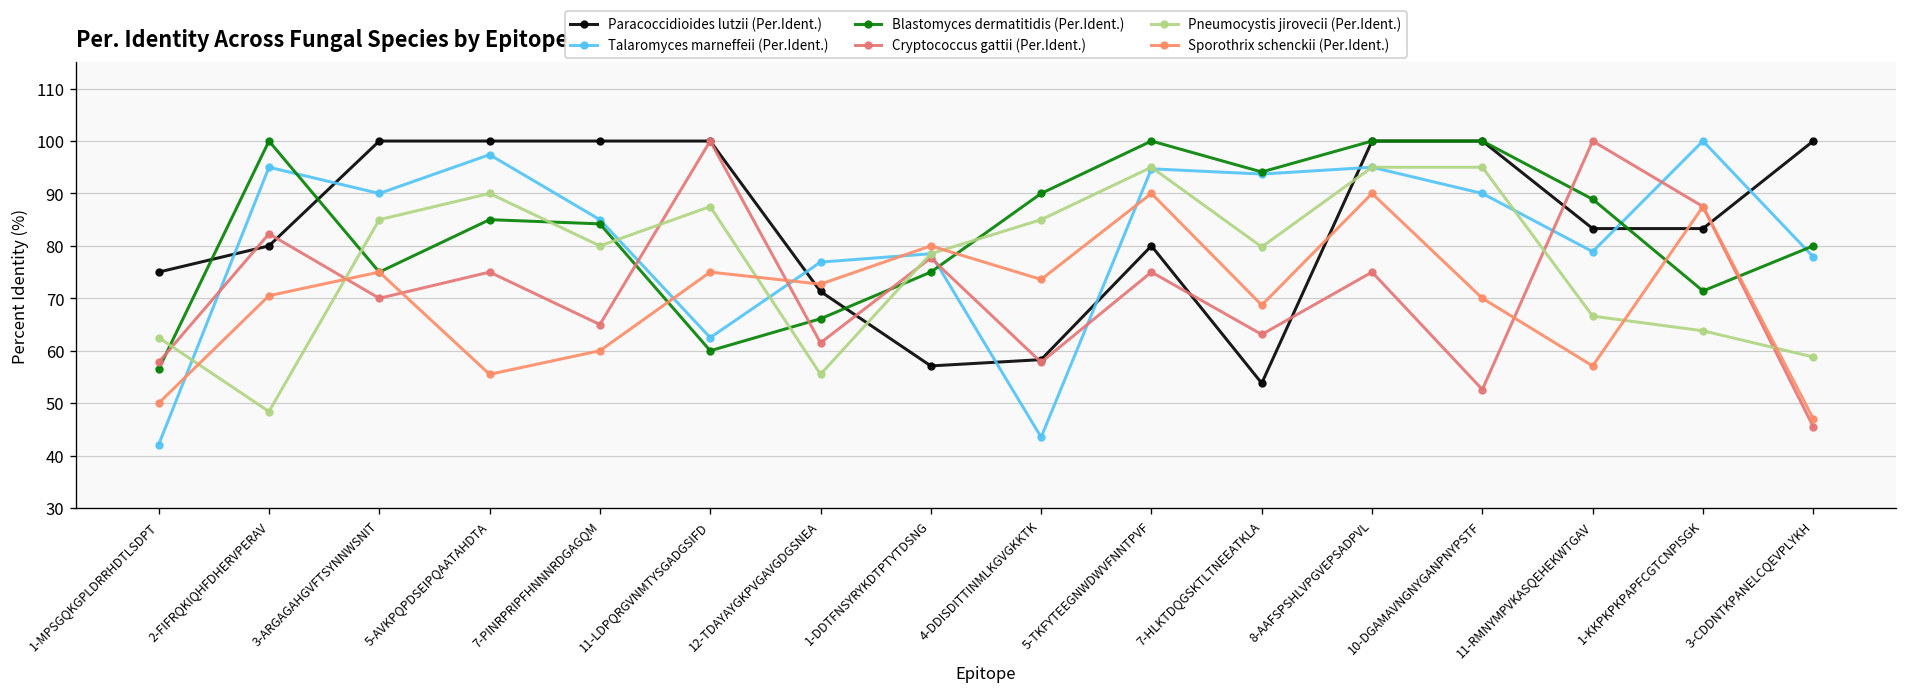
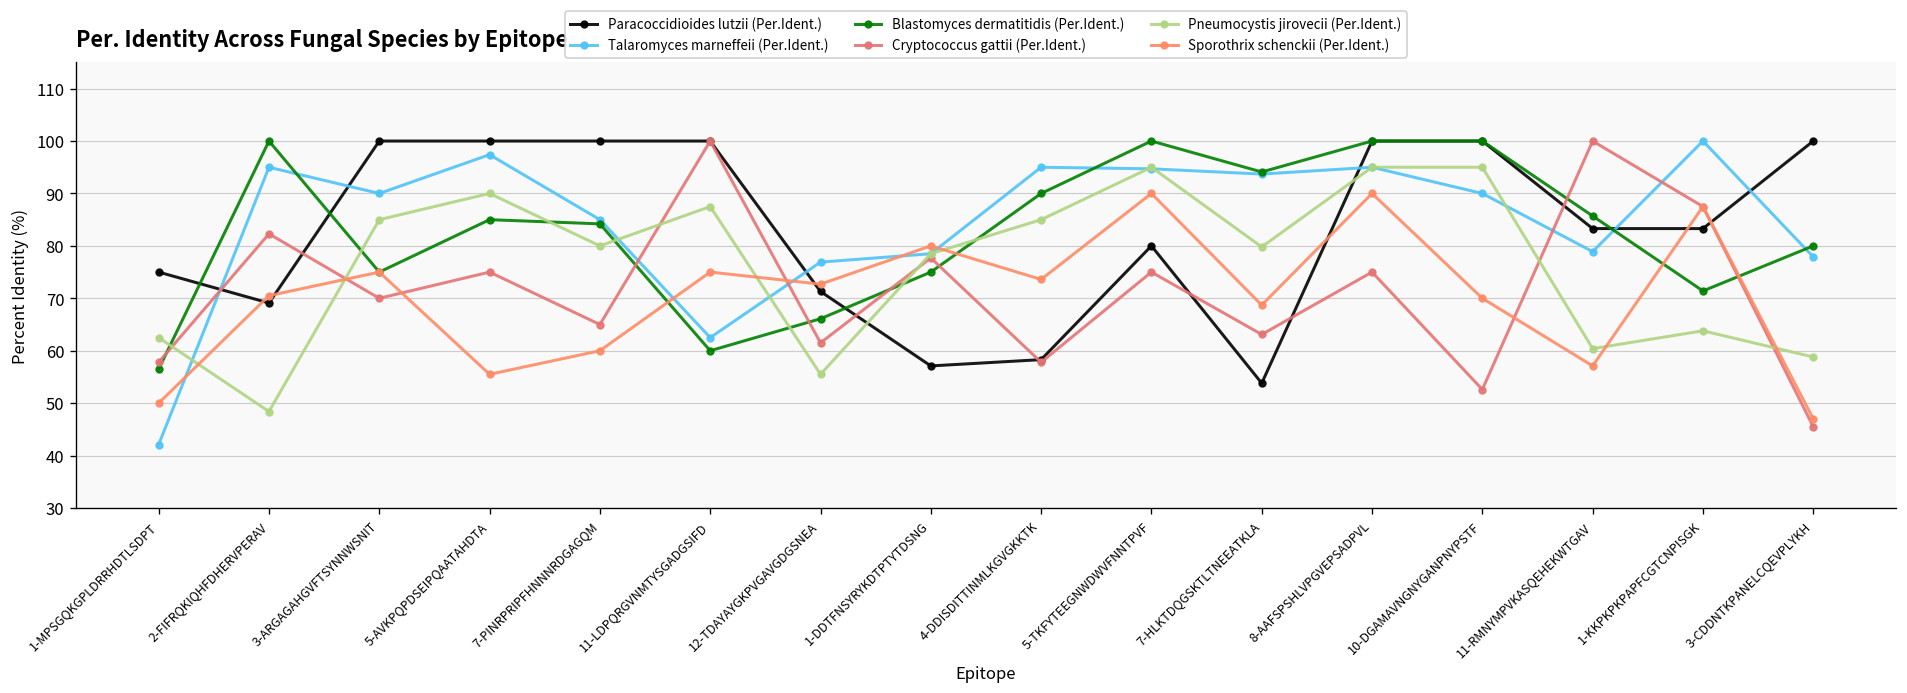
Paracoccidioides lutzii (Per.Ident.), 2-FIFRQKIQHFDHERVPERAV: 80 -> 69
Talaromyces marneffeii (Per.Ident.), 4-DDISDITTINMLKGVGKKTK: 44 -> 95
Blastomyces dermatitidis (Per.Ident.), 11-RMNYMPVKASQEHEKWTGAV: 89 -> 86
Pneumocystis jirovecii (Per.Ident.), 11-RMNYMPVKASQEHEKWTGAV: 67 -> 60
